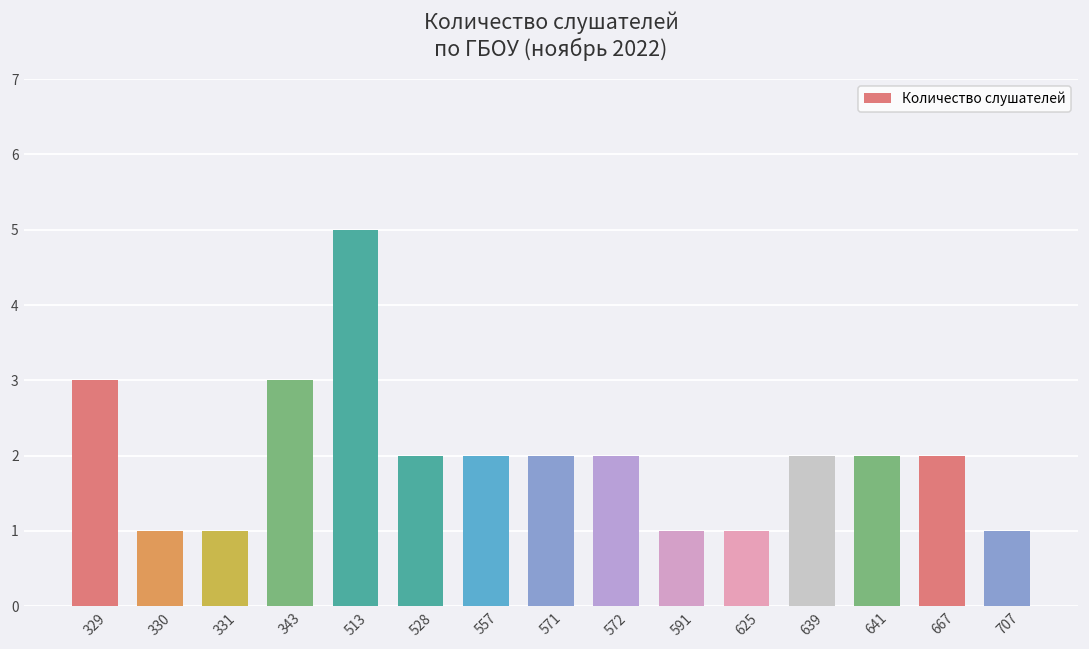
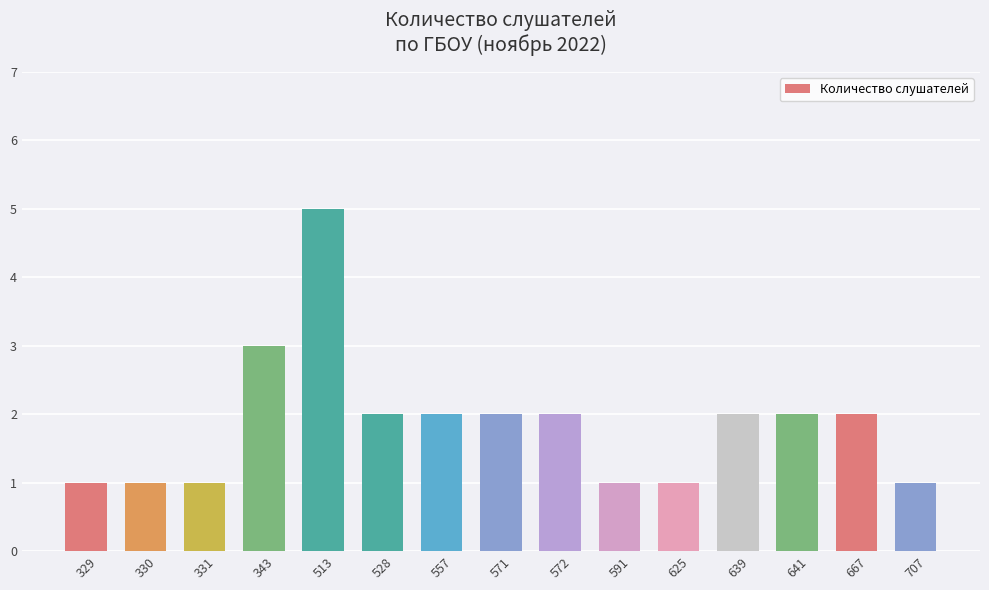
329: 3 -> 1
